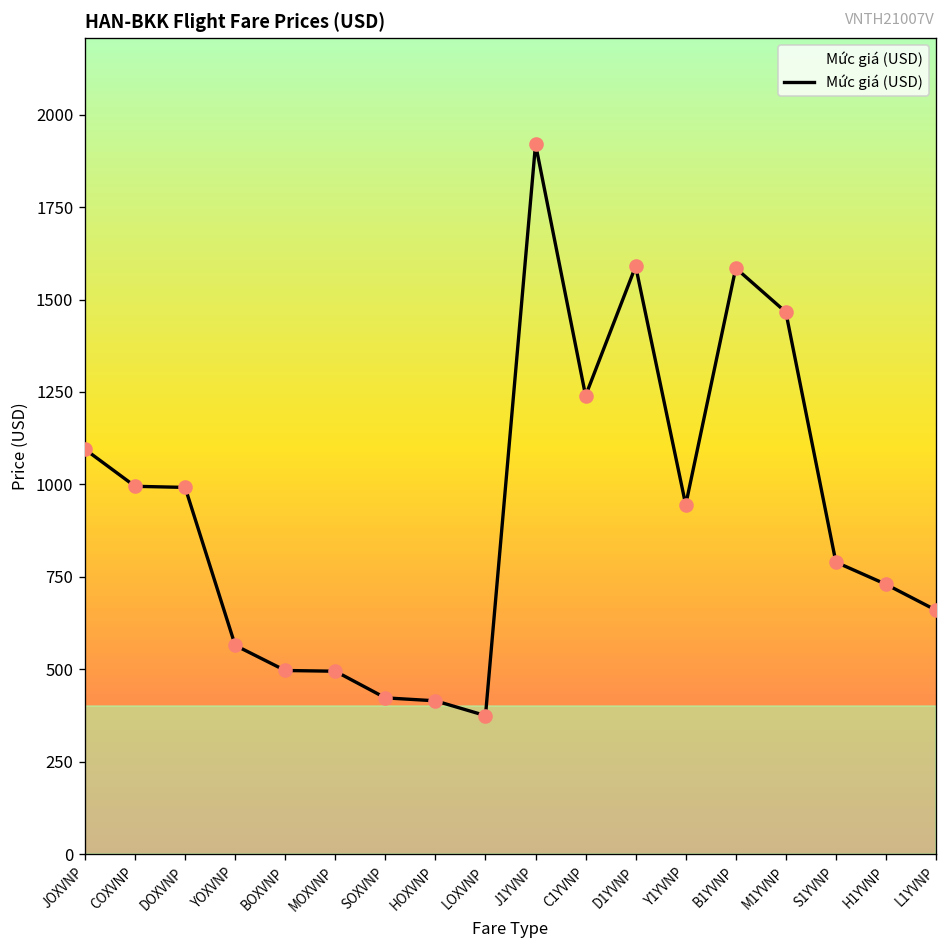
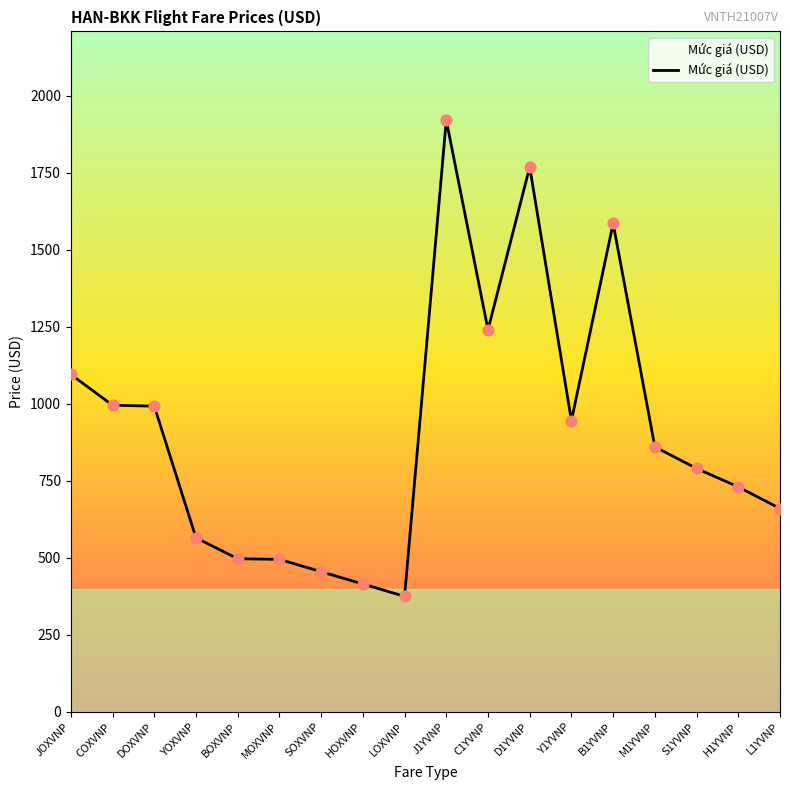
SOXVNP: 420 -> 460
D1YVNP: 1590 -> 1770
M1YVNP: 1470 -> 860
